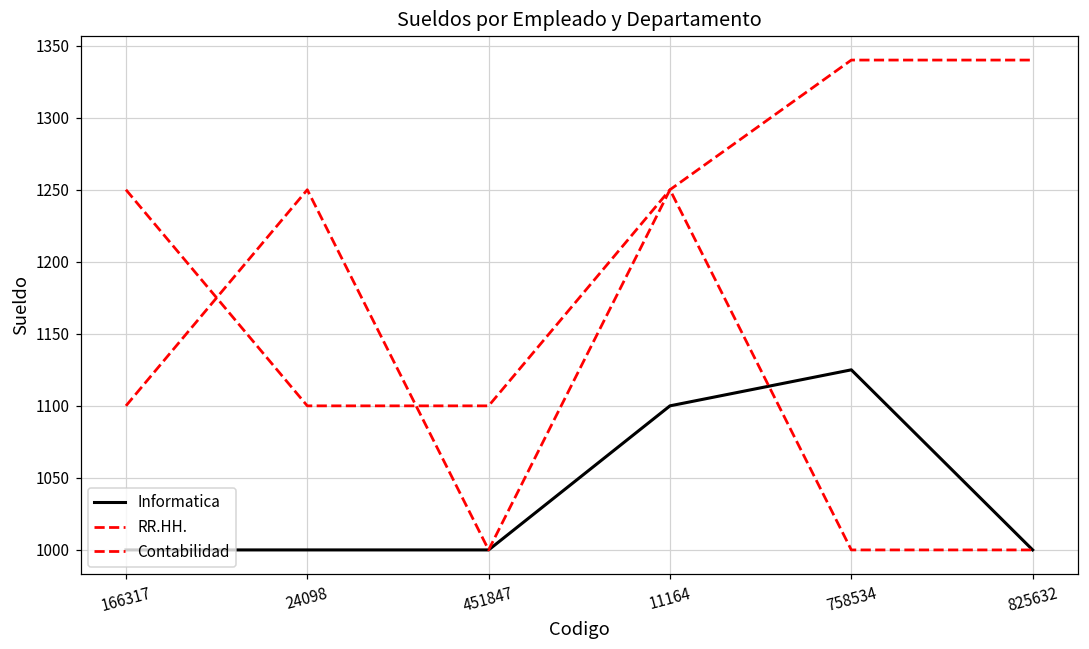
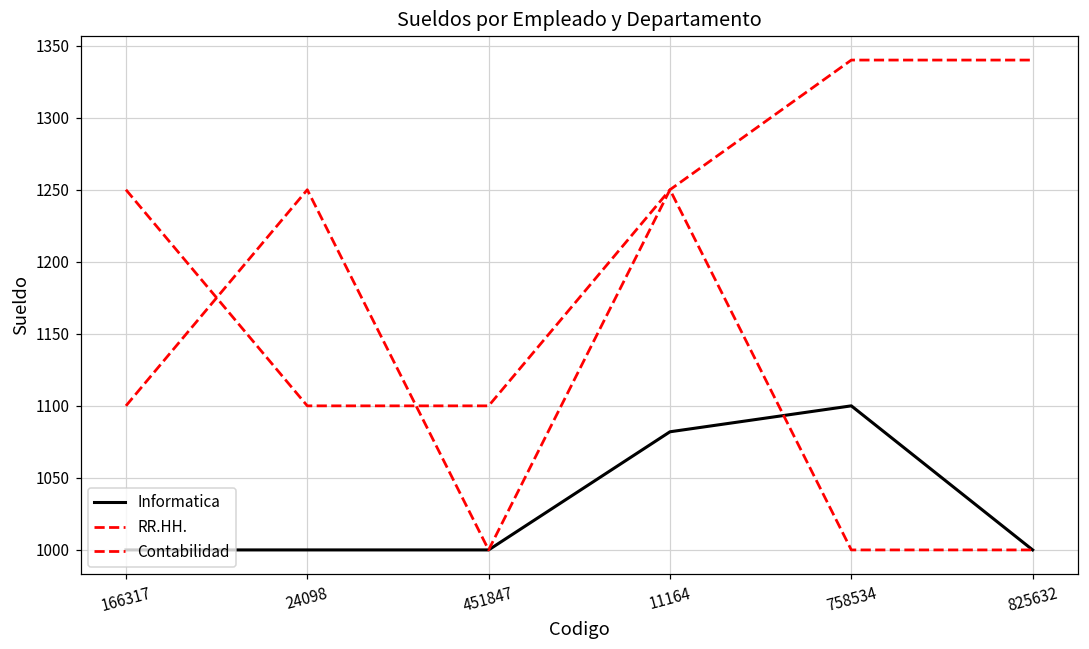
Informatica, 11164: 1100 -> 1082
Informatica, 758534: 1125 -> 1100
